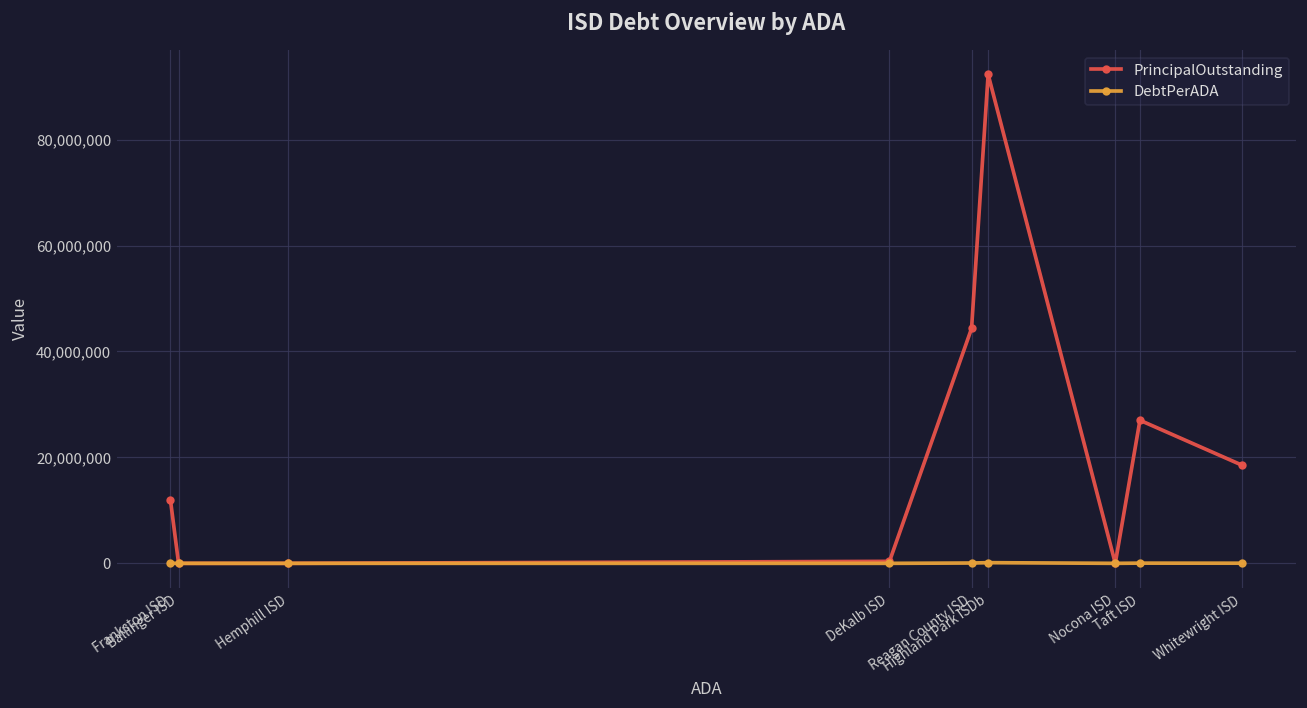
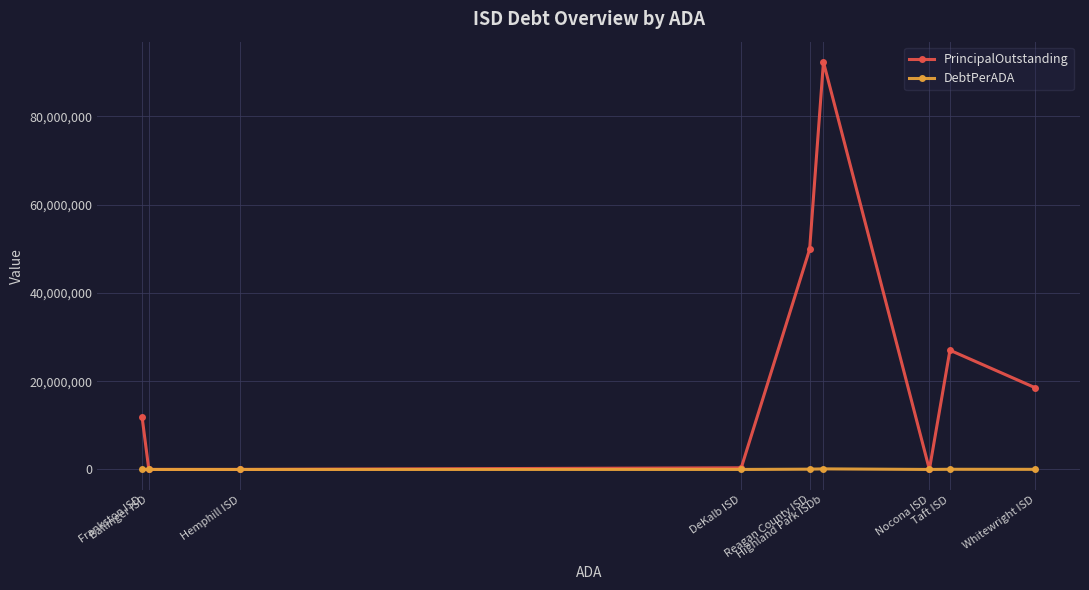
PrincipalOutstanding, Reagan County ISD: 44,000,000 -> 50,000,000
